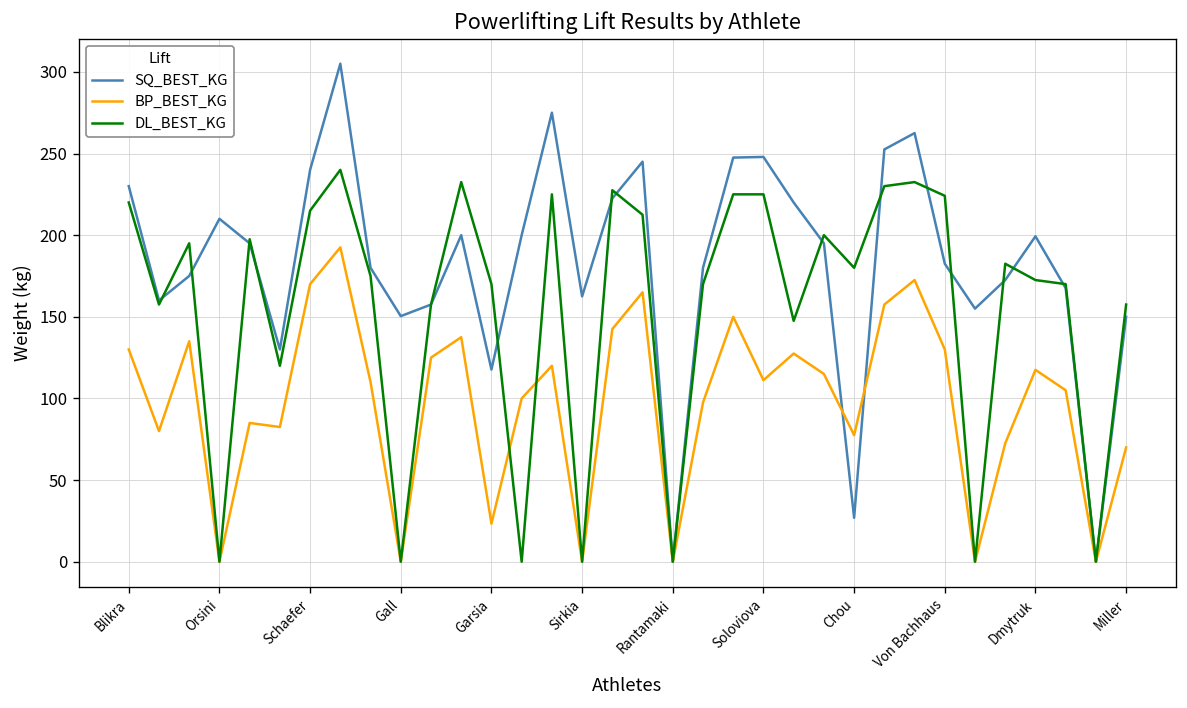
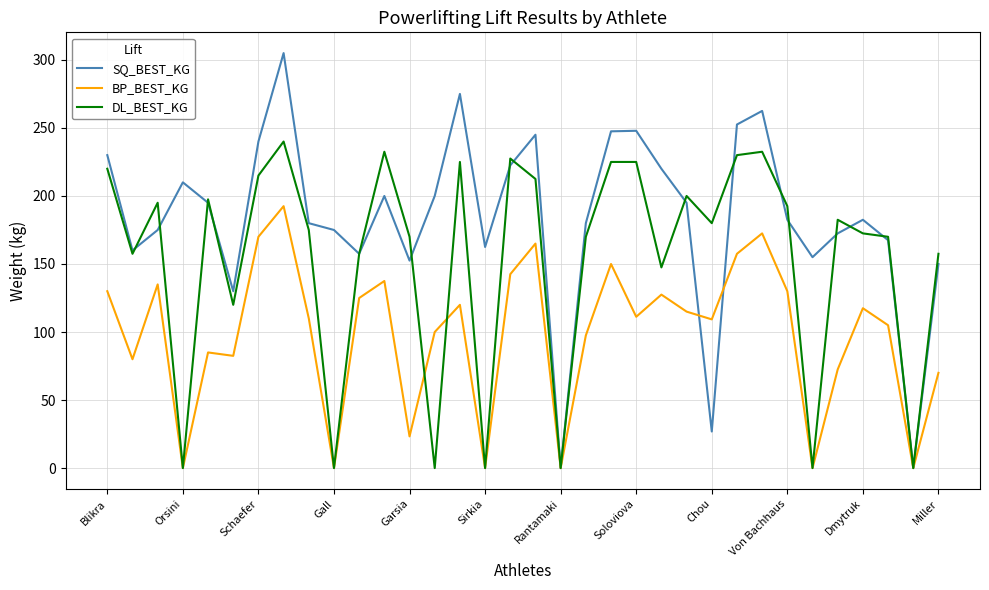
SQ_BEST_KG, Gall: 150 -> 175
SQ_BEST_KG, Garsia: 118 -> 153
BP_BEST_KG, Chou: 78 -> 109
DL_BEST_KG, Von Bachhaus: 224 -> 193
SQ_BEST_KG, Dmytruk: 199 -> 183
